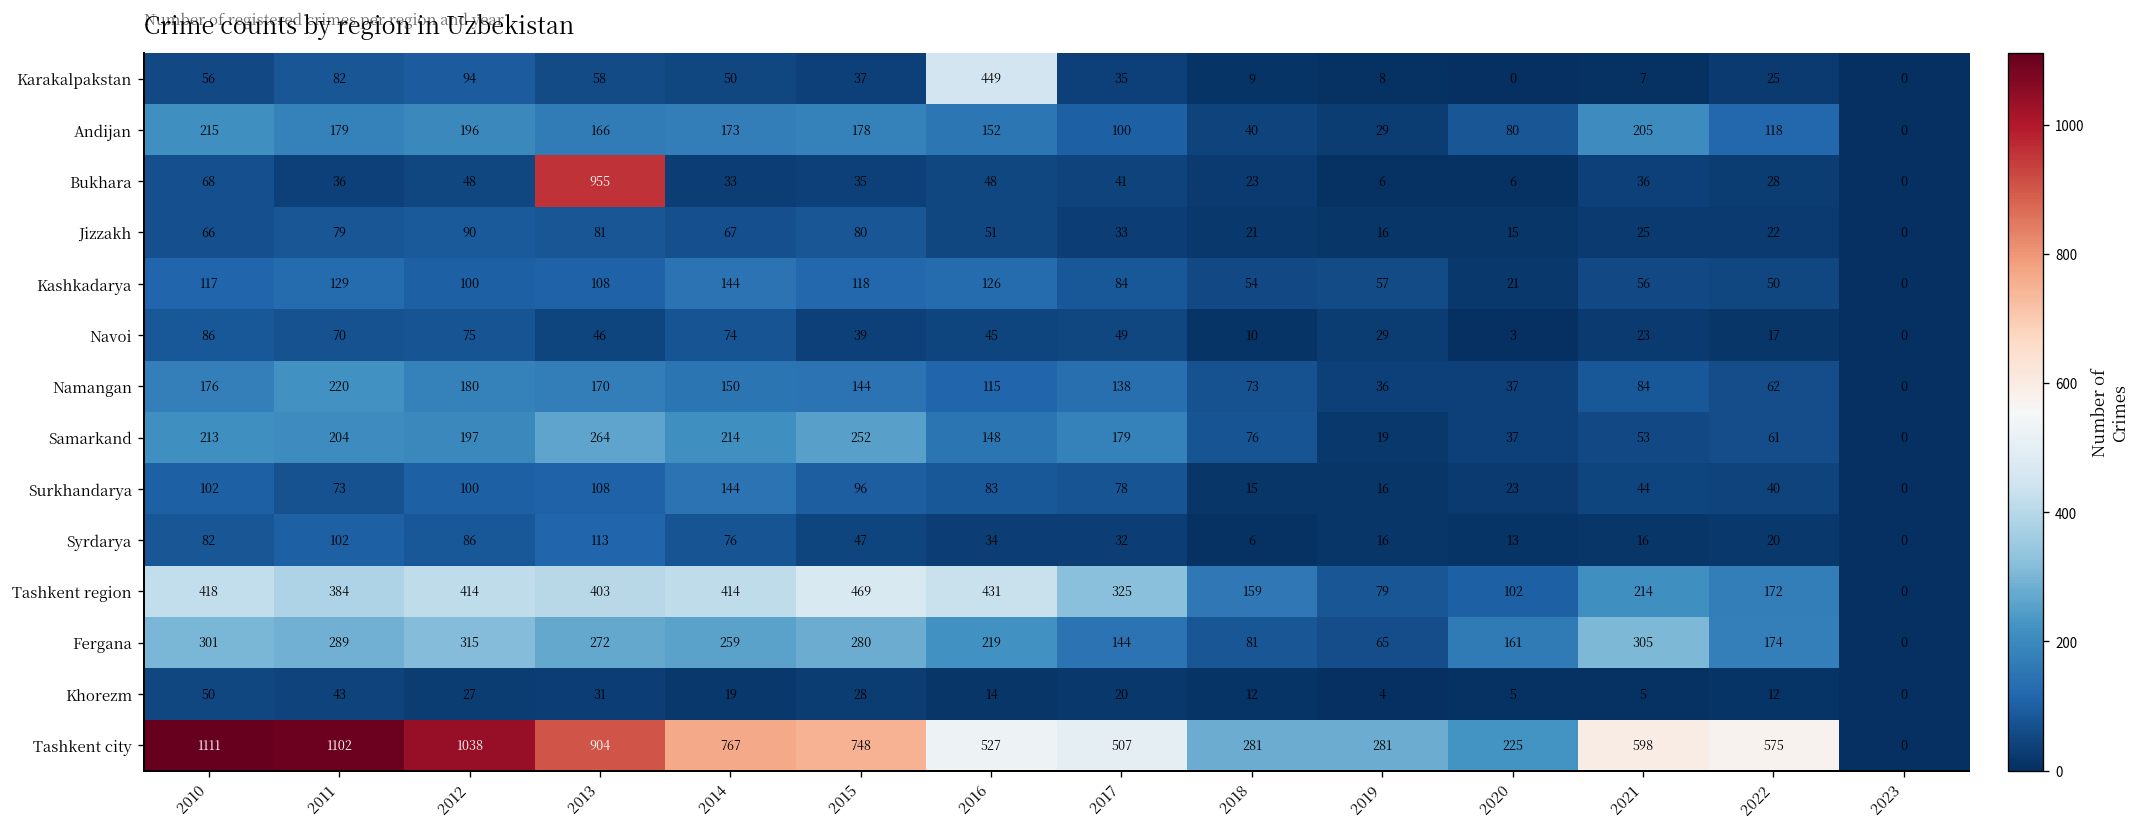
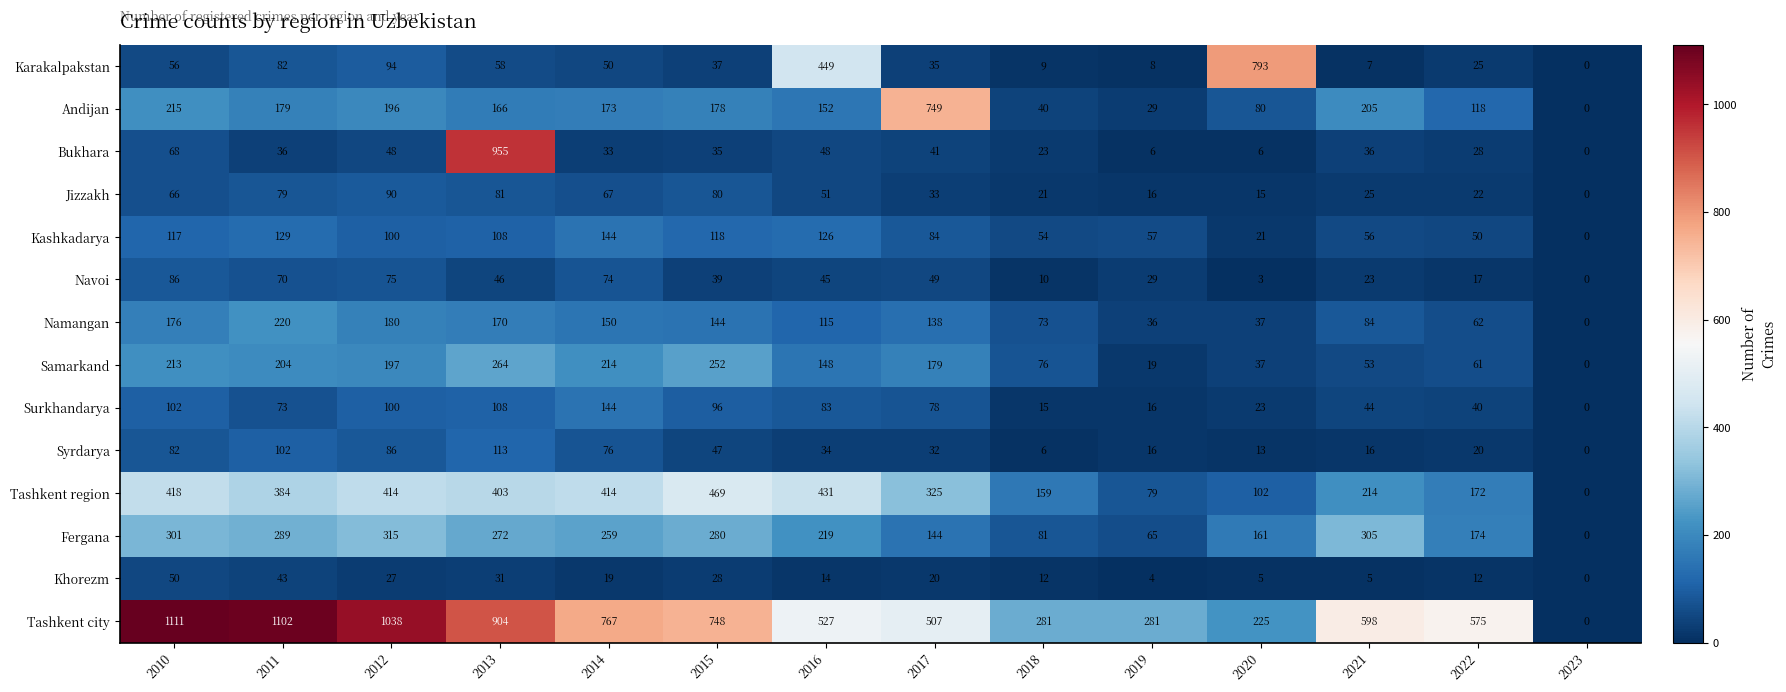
Karakalpakstan, 2020: 0 -> 793
Andijan, 2017: 100 -> 749
